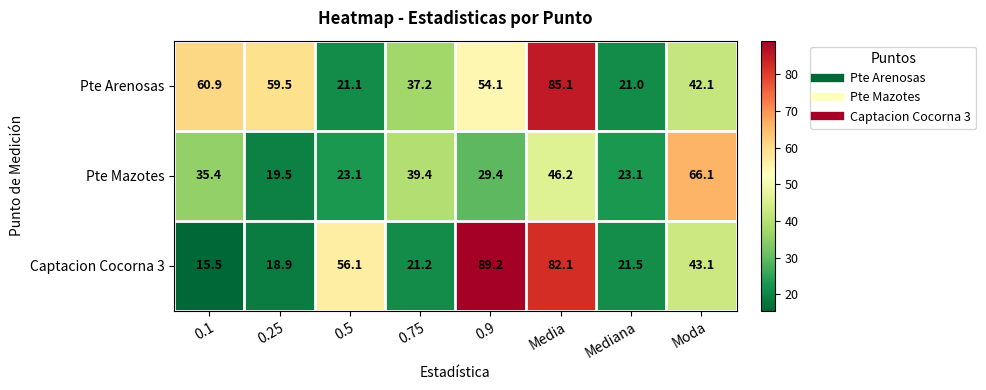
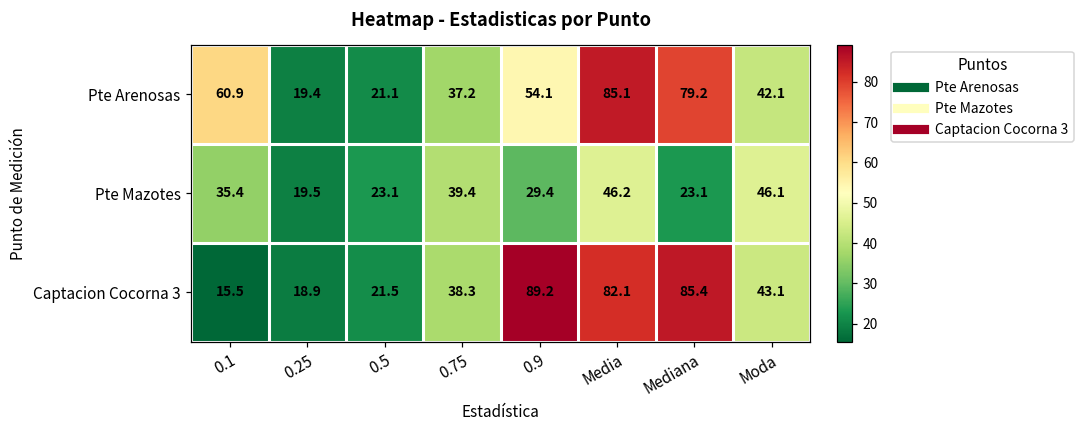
Pte Arenosas, 0.25: 59.5 -> 19.4
Pte Arenosas, Mediana: 21.0 -> 79.2
Pte Mazotes, Moda: 66.1 -> 46.1
Captacion Cocorna 3, 0.5: 56.1 -> 21.5
Captacion Cocorna 3, 0.75: 21.2 -> 38.3
Captacion Cocorna 3, Mediana: 21.5 -> 85.4
